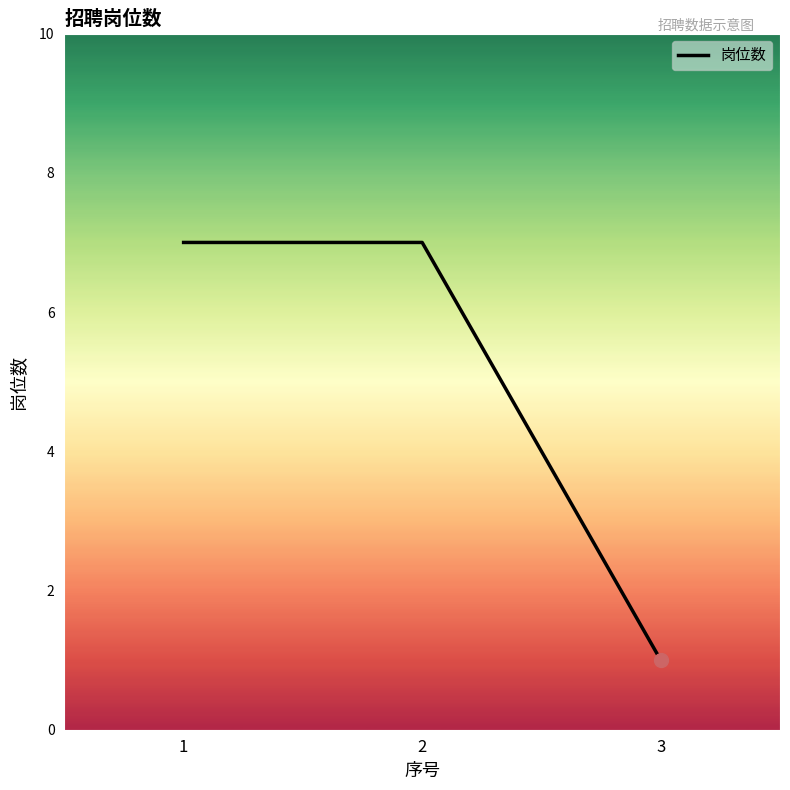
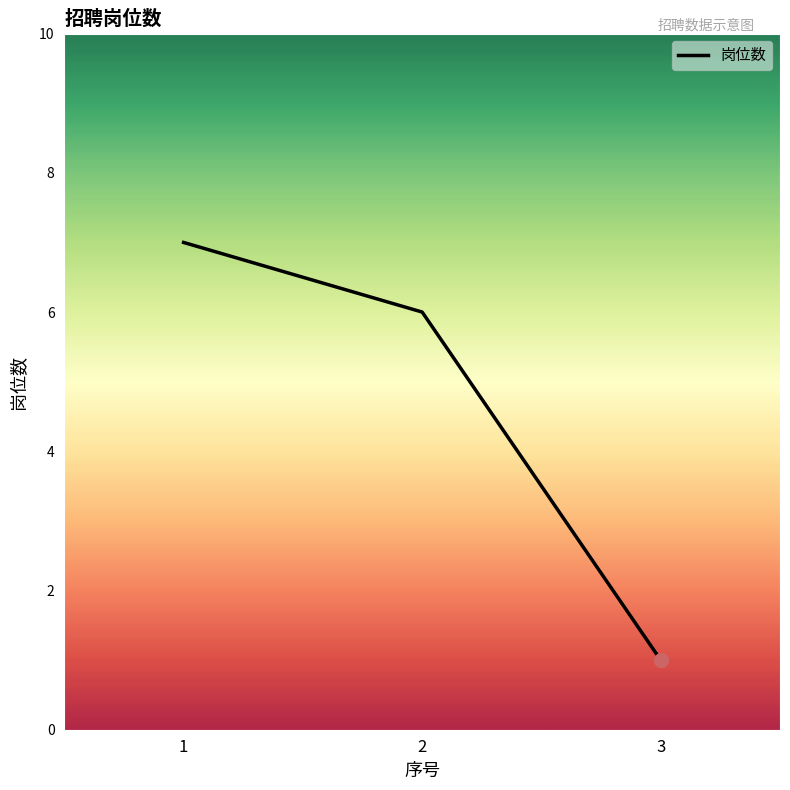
岗位数, 2: 7 -> 6
